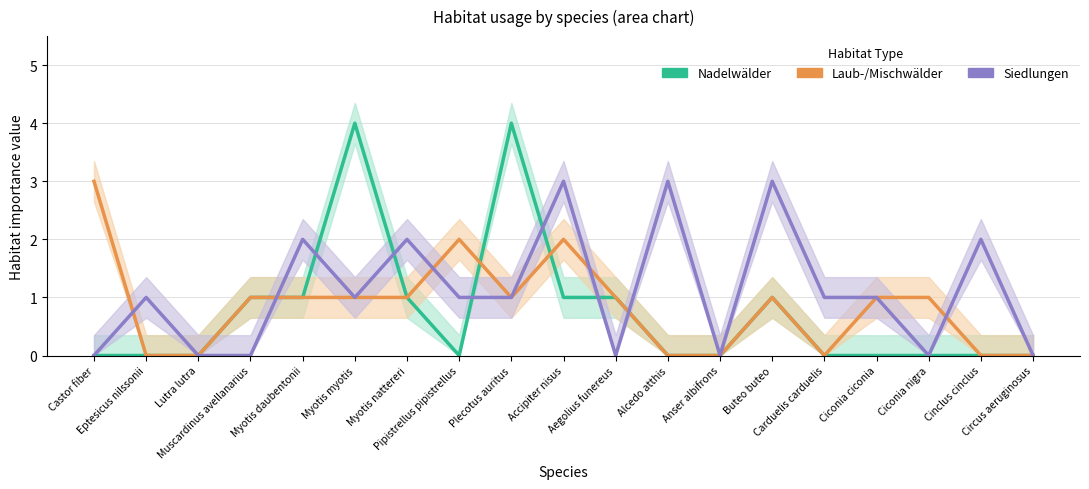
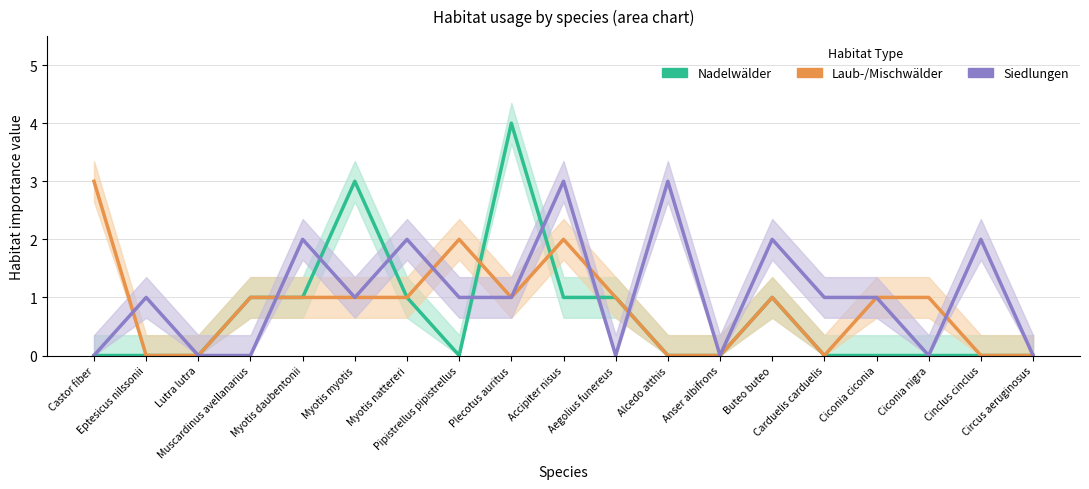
Nadelwälder, Myotis myotis: 4 -> 3
Siedlungen, Buteo buteo: 3 -> 2
